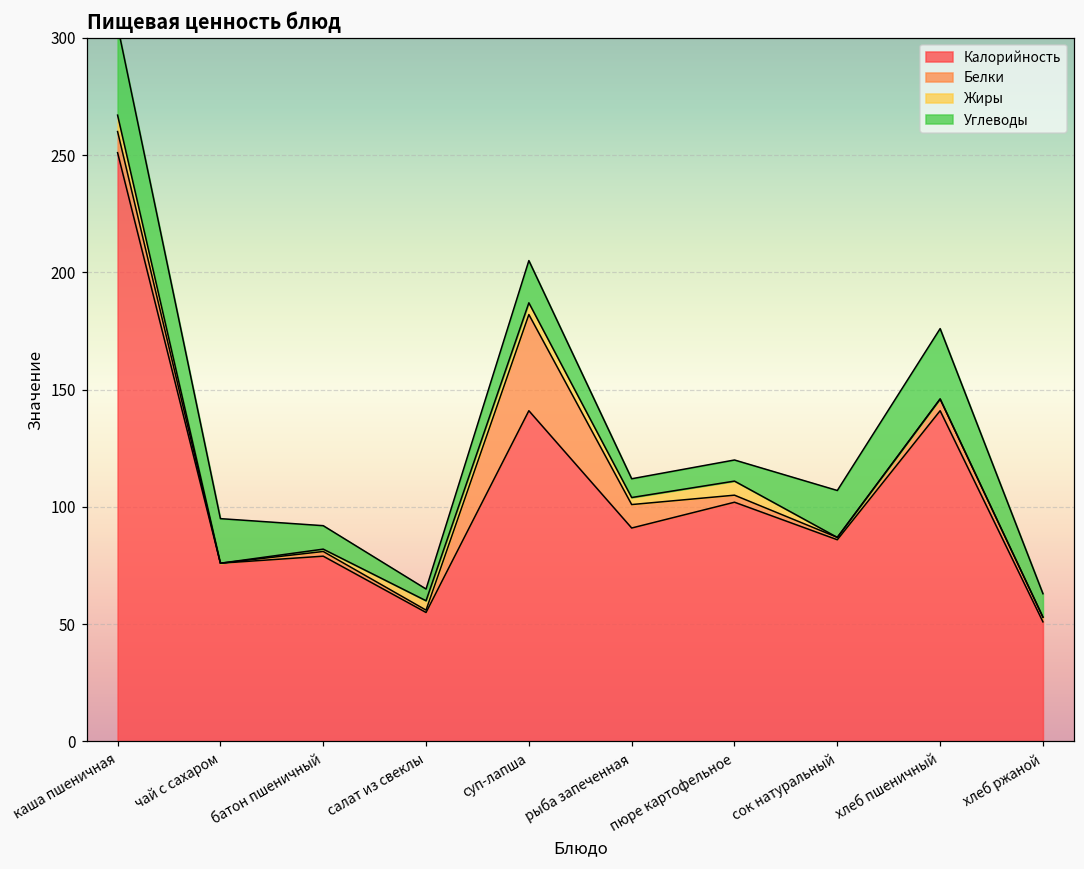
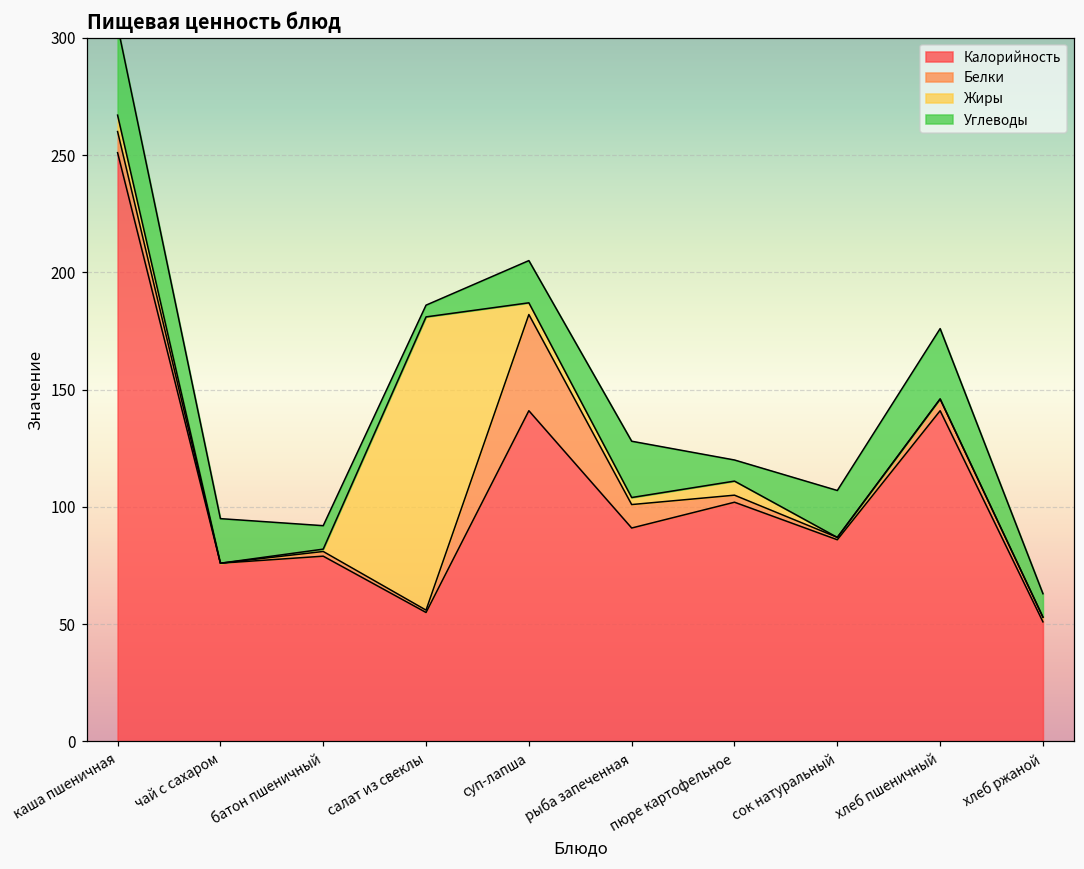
Жиры, салат из свеклы: 4 -> 125
Углеводы, рыба запеченная: 8 -> 24
